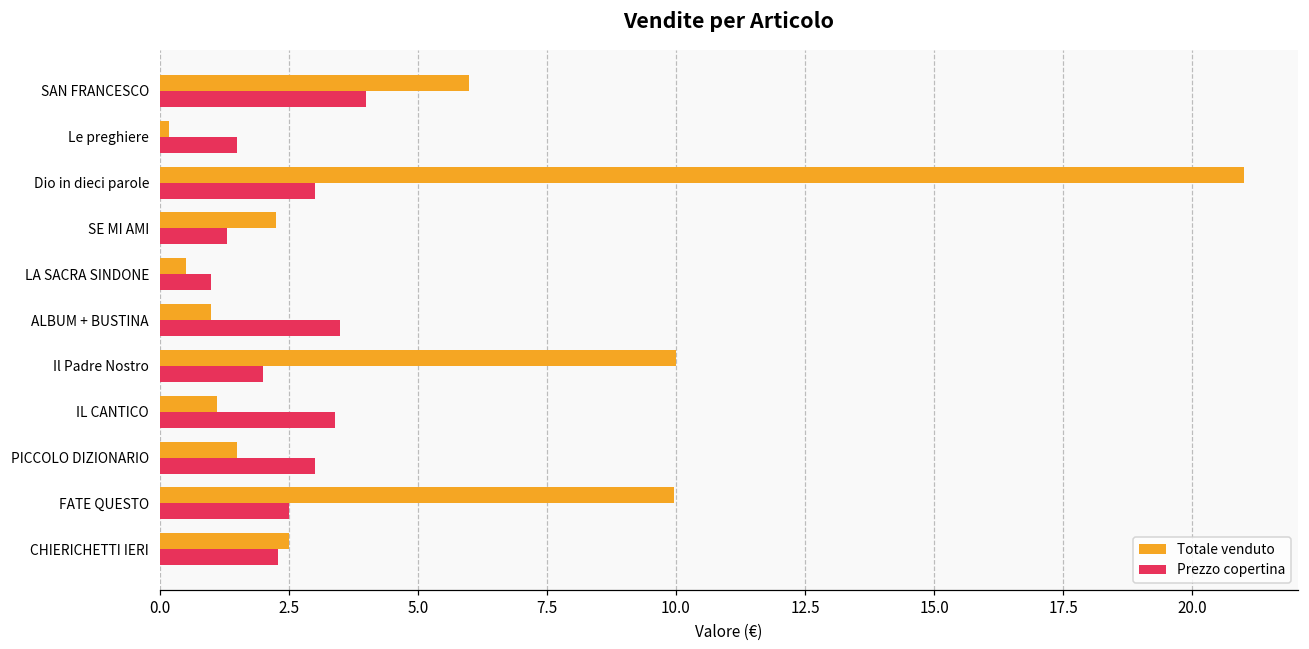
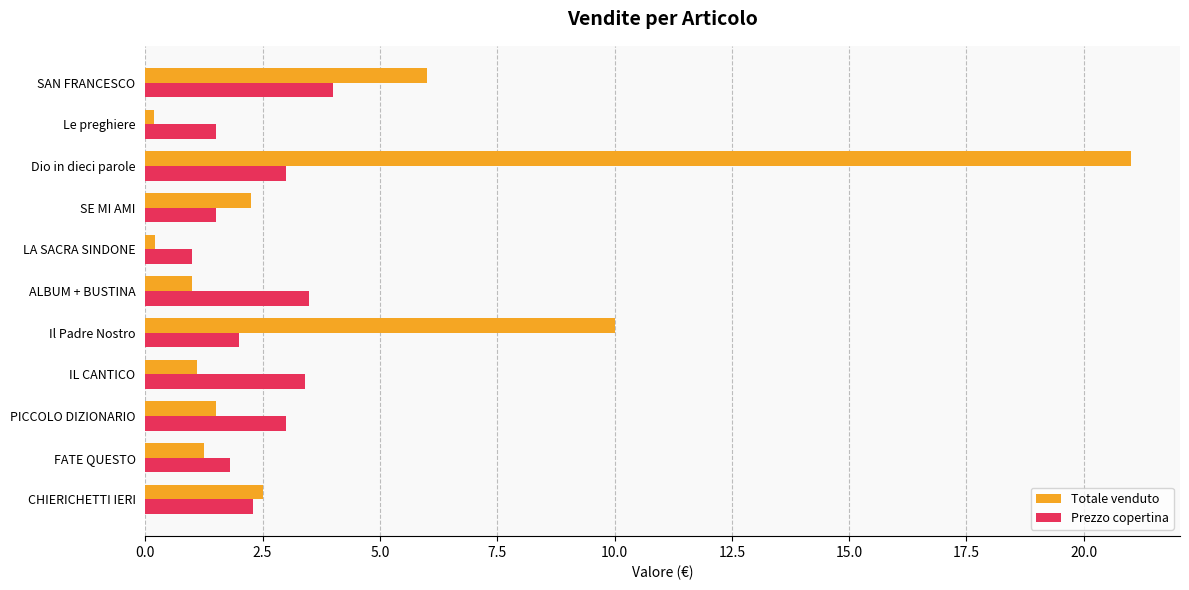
Prezzo copertina, SE MI AMI: 1.3 -> 1.5
Totale venduto, LA SACRA SINDONE: 0.5 -> 0.2
Totale venduto, FATE QUESTO: 10.0 -> 1.3
Prezzo copertina, FATE QUESTO: 2.5 -> 1.8
